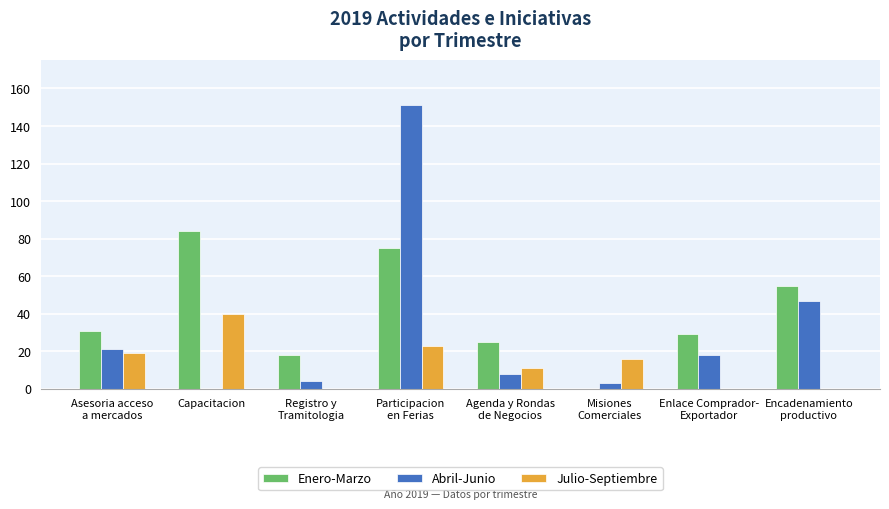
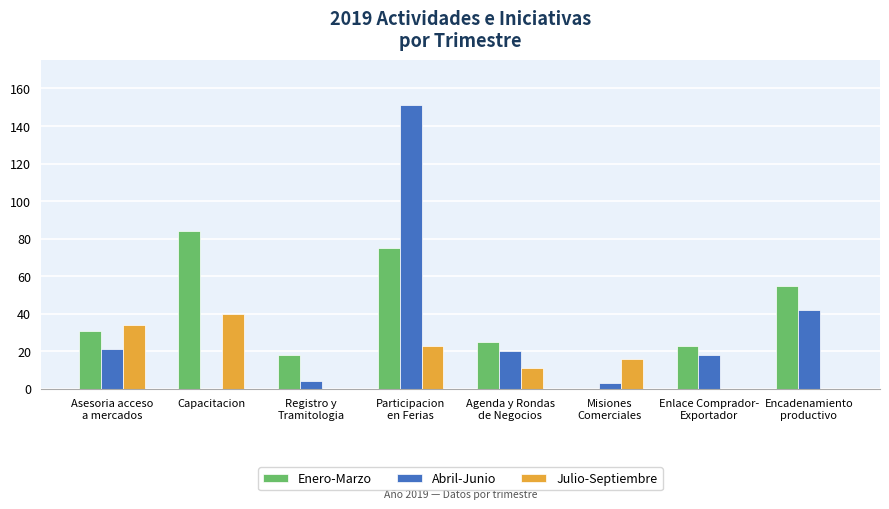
Julio-Septiembre, Asesoria acceso a mercados: 19 -> 34
Abril-Junio, Agenda y Rondas de Negocios: 8 -> 20
Enero-Marzo, Enlace Comprador- Exportador: 29 -> 23
Abril-Junio, Encadenamiento productivo: 47 -> 42
